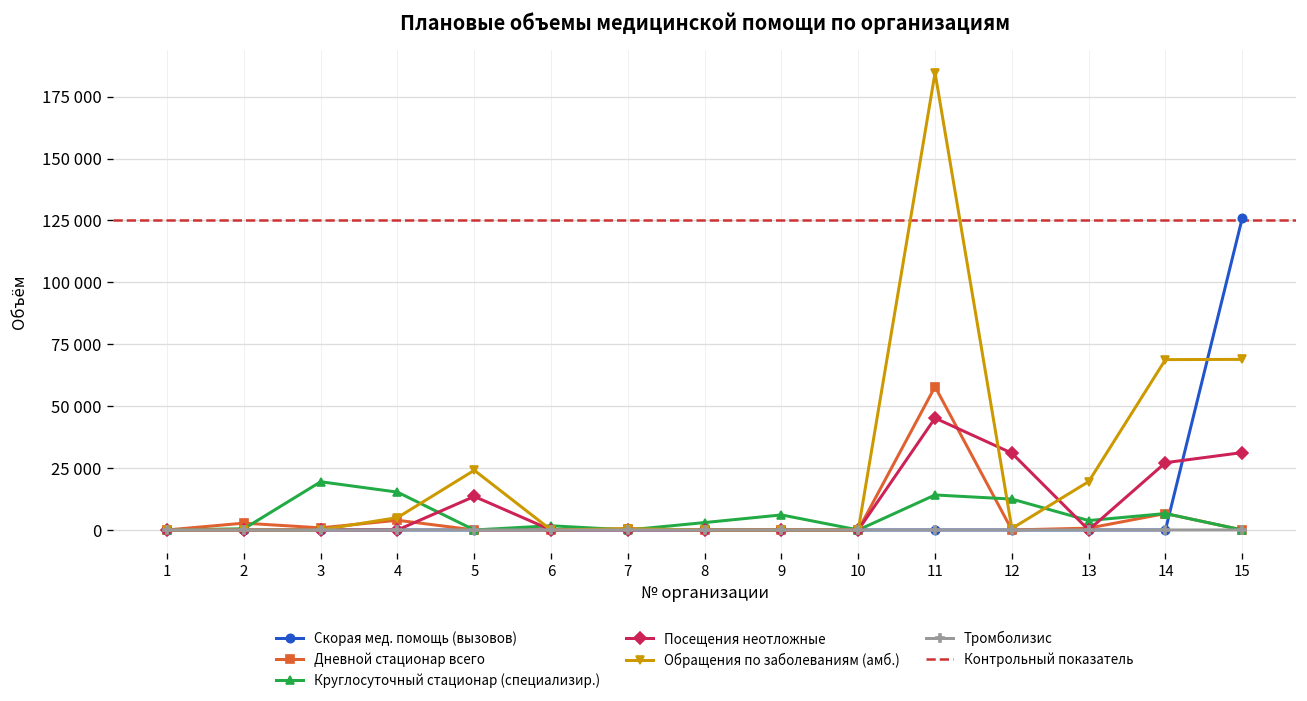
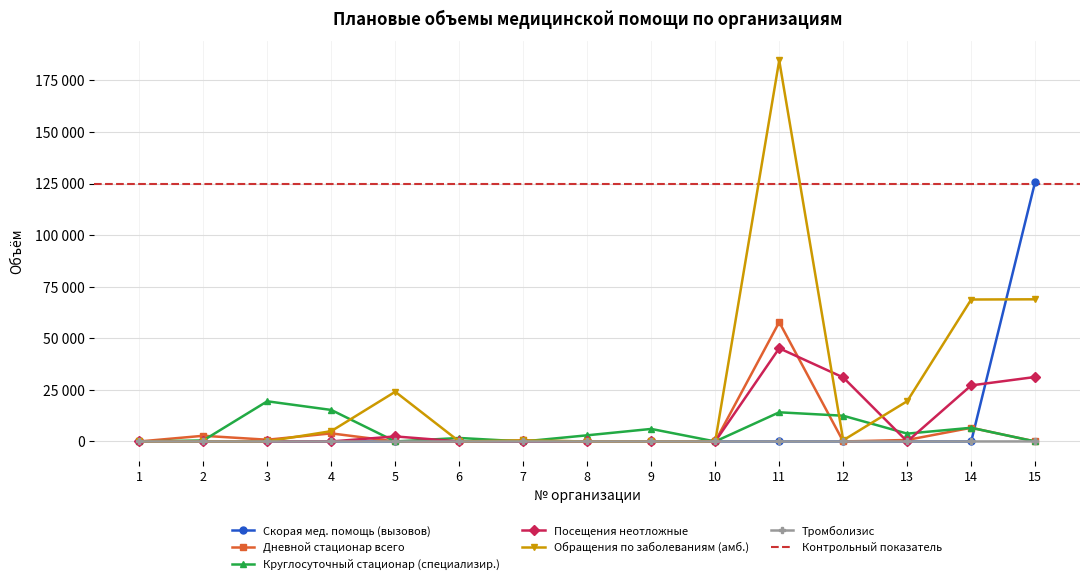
Посещения неотложные, 5: 14000 -> 2000
